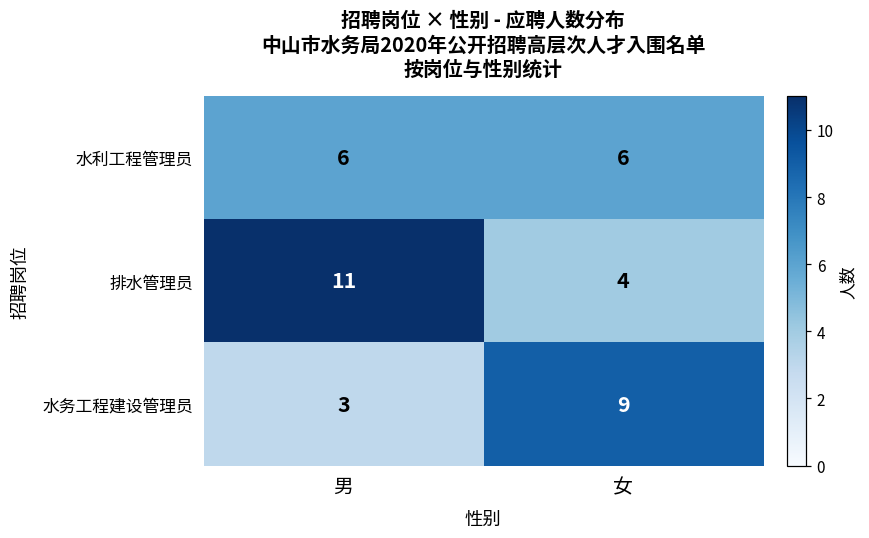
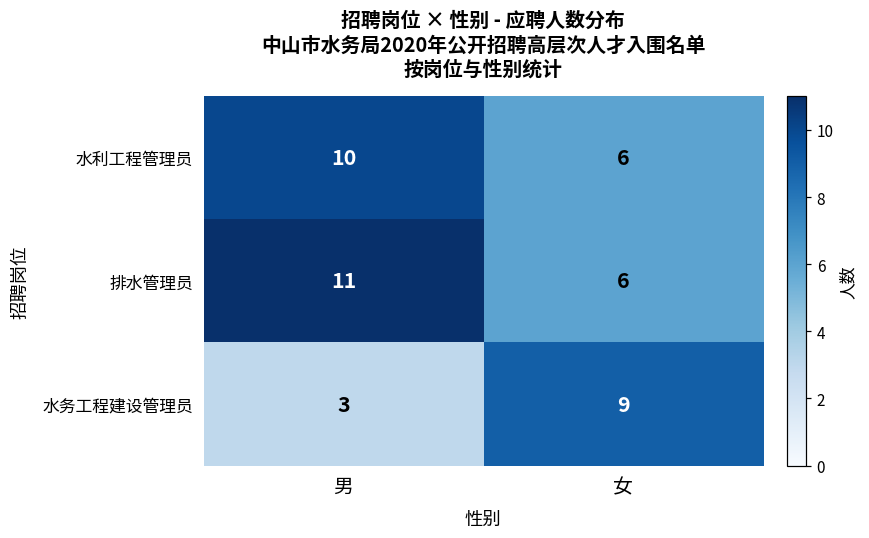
水利工程管理员, 男: 6 -> 10
排水管理员, 女: 4 -> 6
